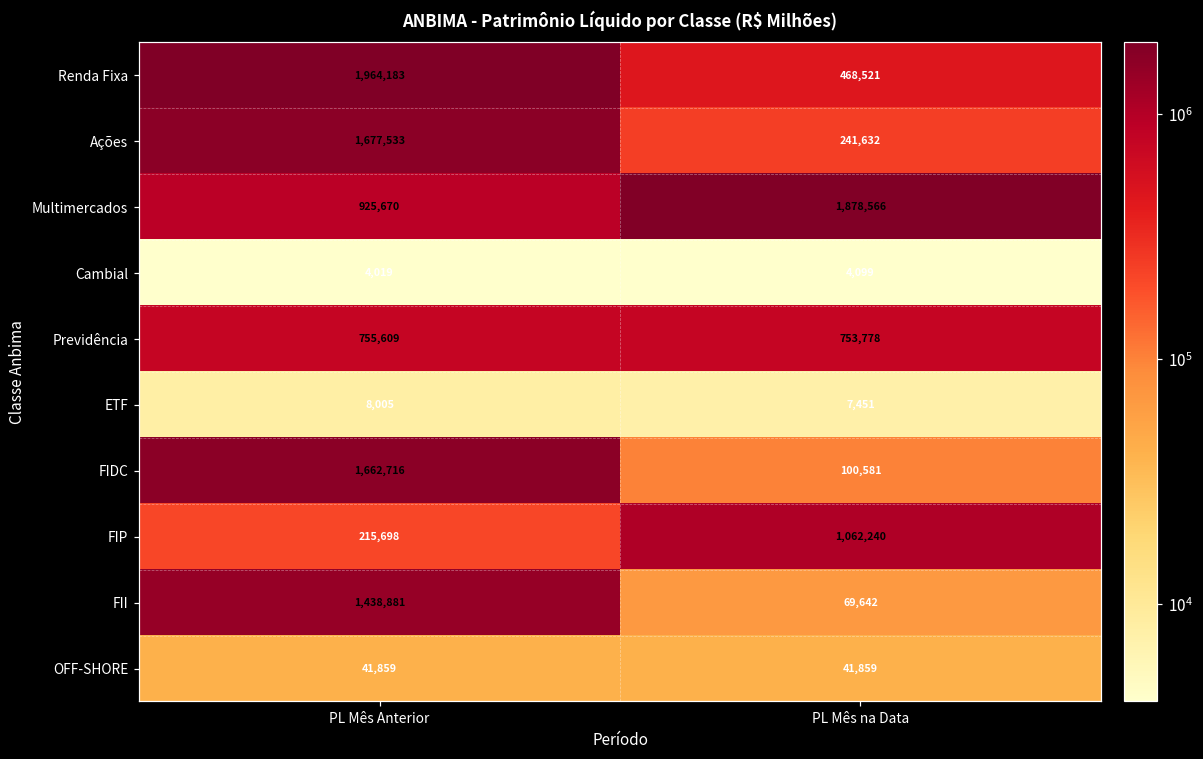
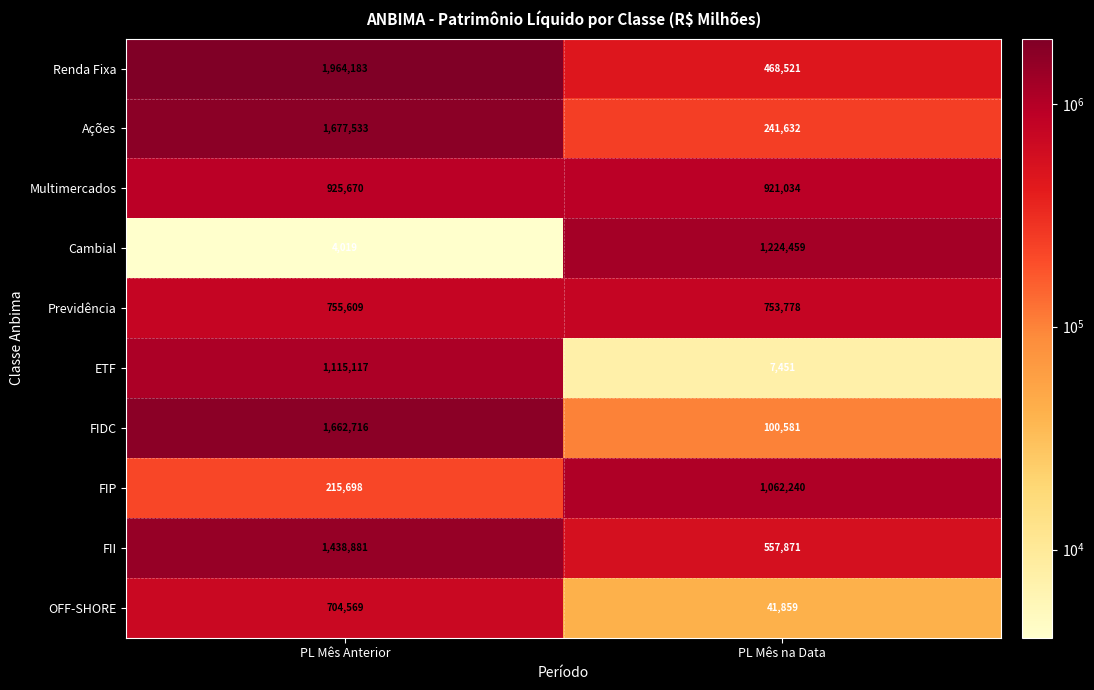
Multimercados, PL Mês na Data: 1,878,566 -> 921,034
Cambial, PL Mês na Data: 4,099 -> 1,224,459
ETF, PL Mês Anterior: 8,005 -> 1,115,117
FII, PL Mês na Data: 69,642 -> 557,871
OFF-SHORE, PL Mês Anterior: 41,859 -> 704,569
